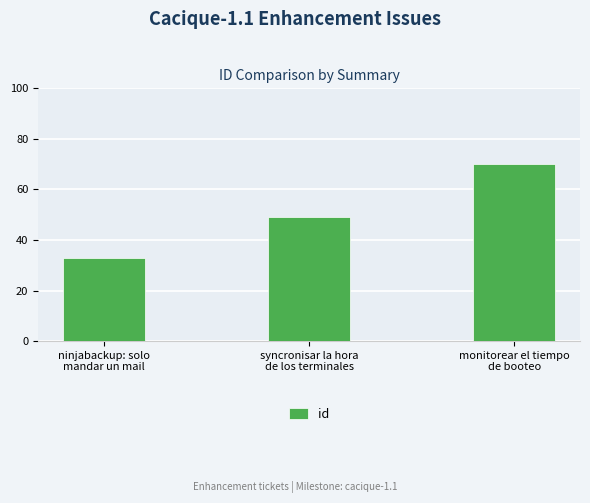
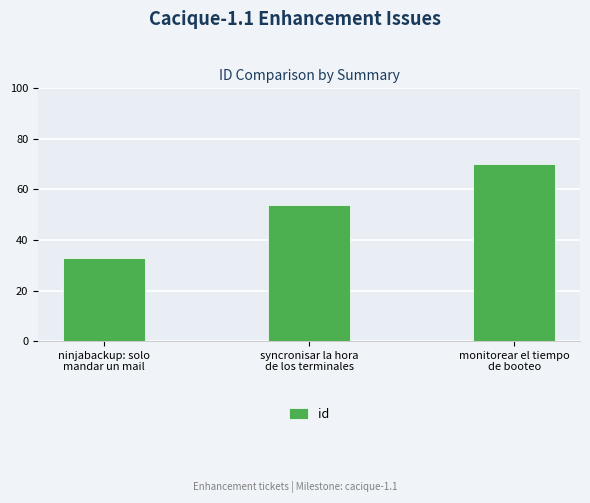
syncronisar la hora de los terminales: 49 -> 54
